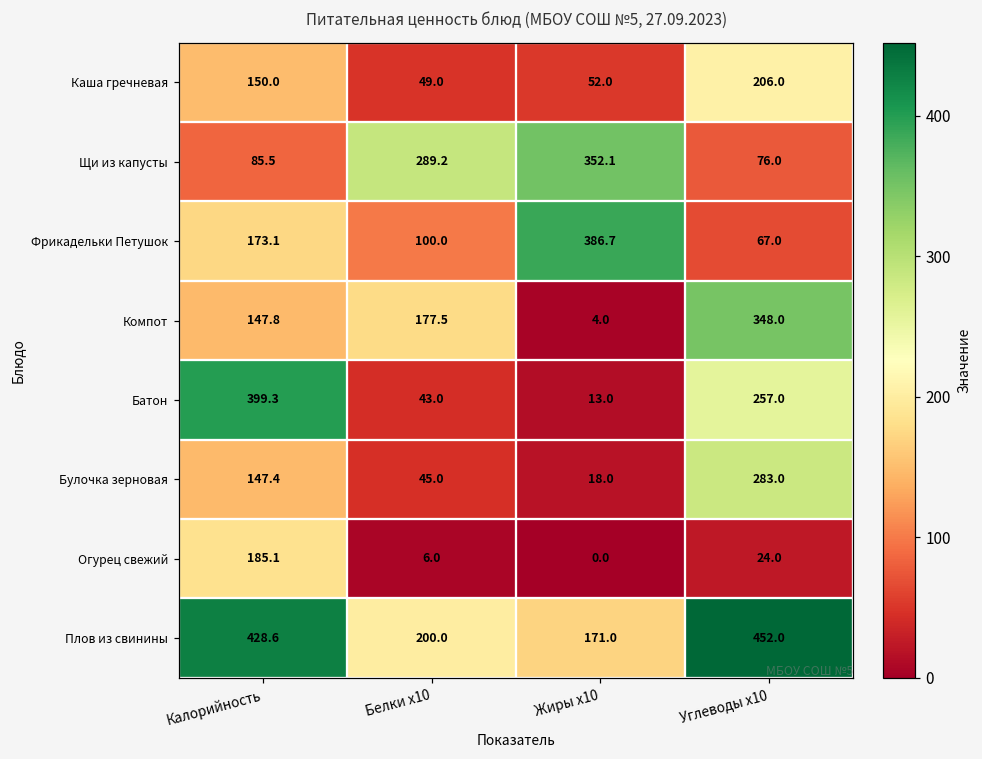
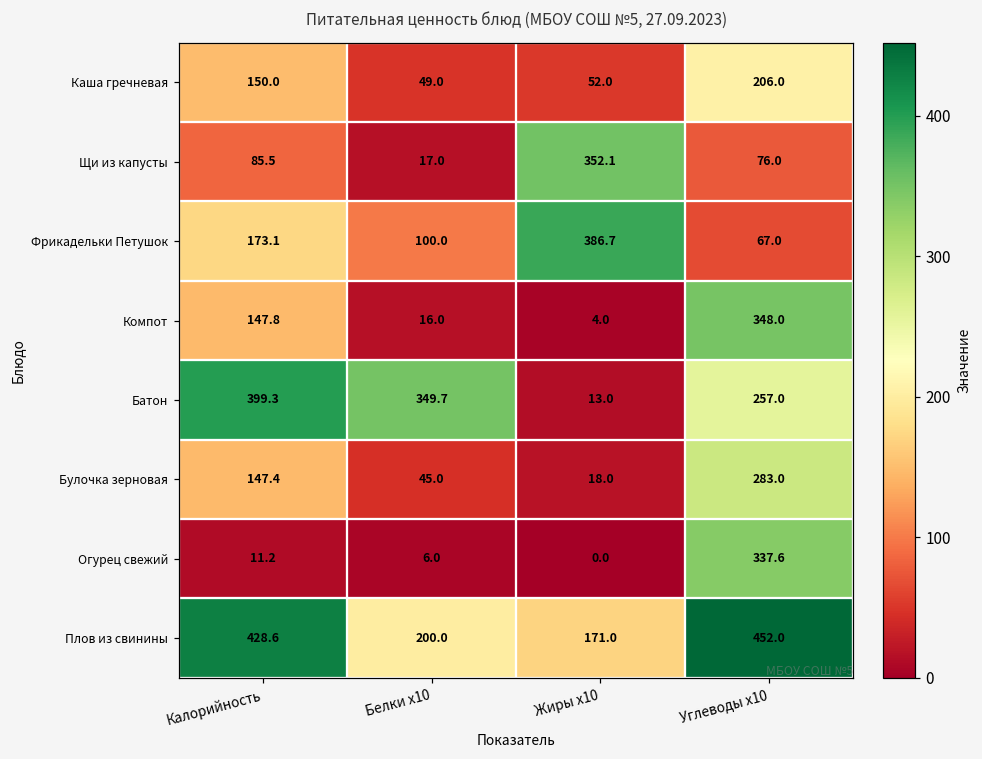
Щи из капусты, Белки x10: 289.2 -> 17.0
Компот, Белки x10: 177.5 -> 16.0
Батон, Белки x10: 43.0 -> 349.7
Огурец свежий, Калорийность: 185.1 -> 11.2
Огурец свежий, Углеводы x10: 24.0 -> 337.6
